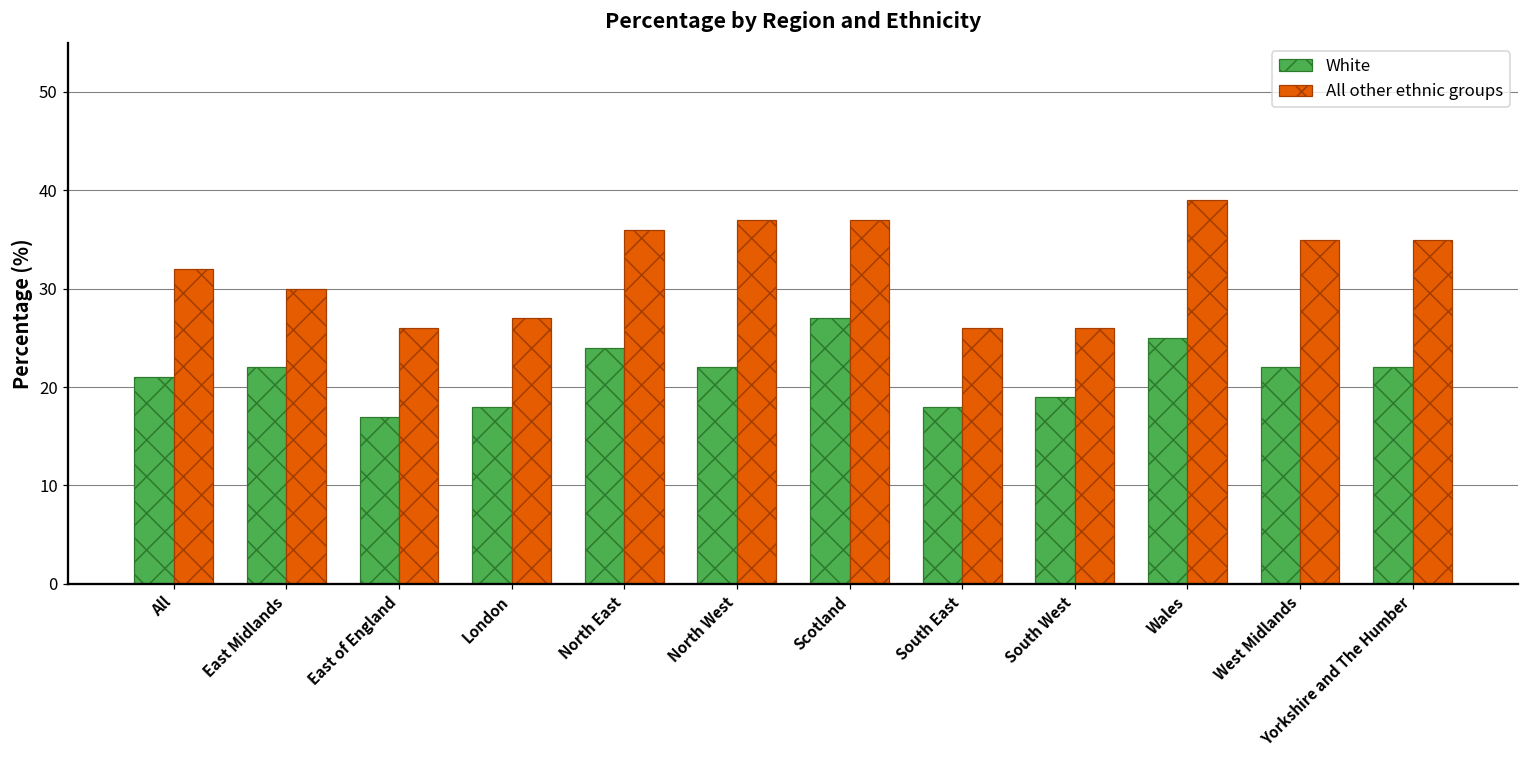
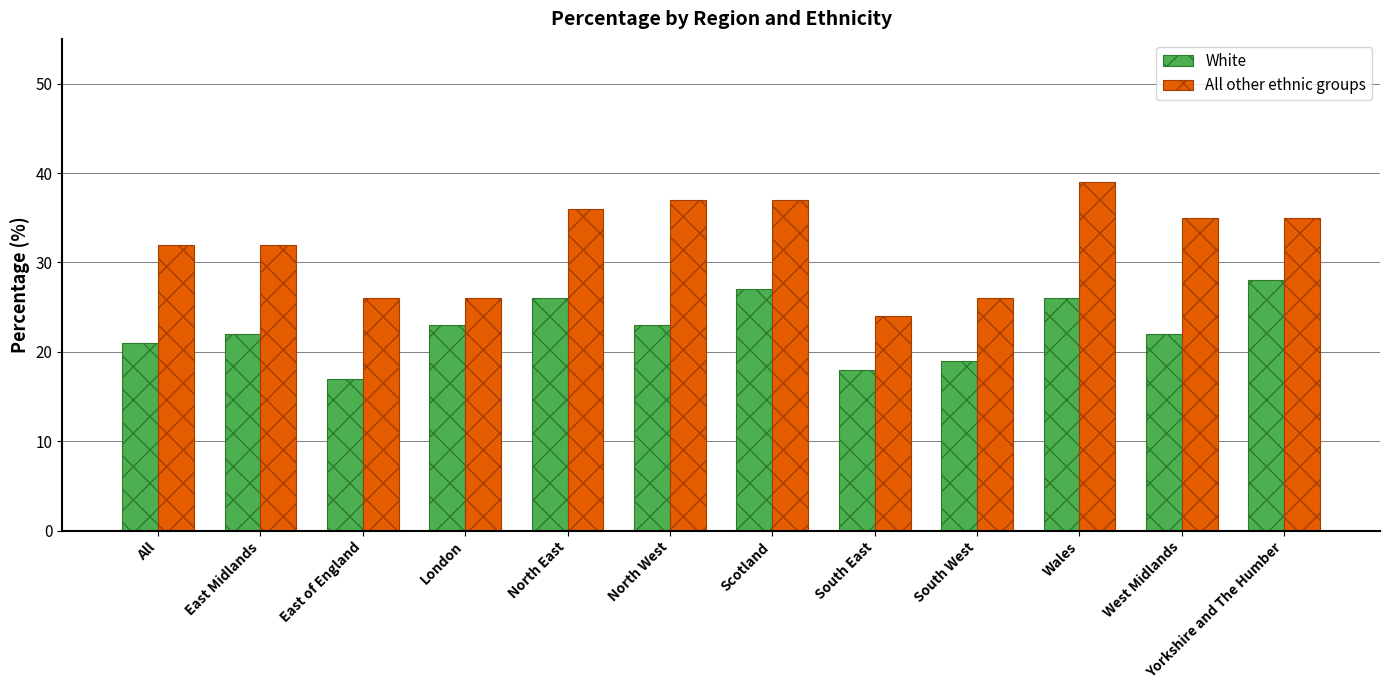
All other ethnic groups, East Midlands: 30 -> 32
White, London: 18 -> 23
All other ethnic groups, London: 27 -> 26
White, North East: 24 -> 26
White, North West: 22 -> 23
All other ethnic groups, South East: 26 -> 24
White, Wales: 25 -> 26
White, Yorkshire and The Humber: 22 -> 28
